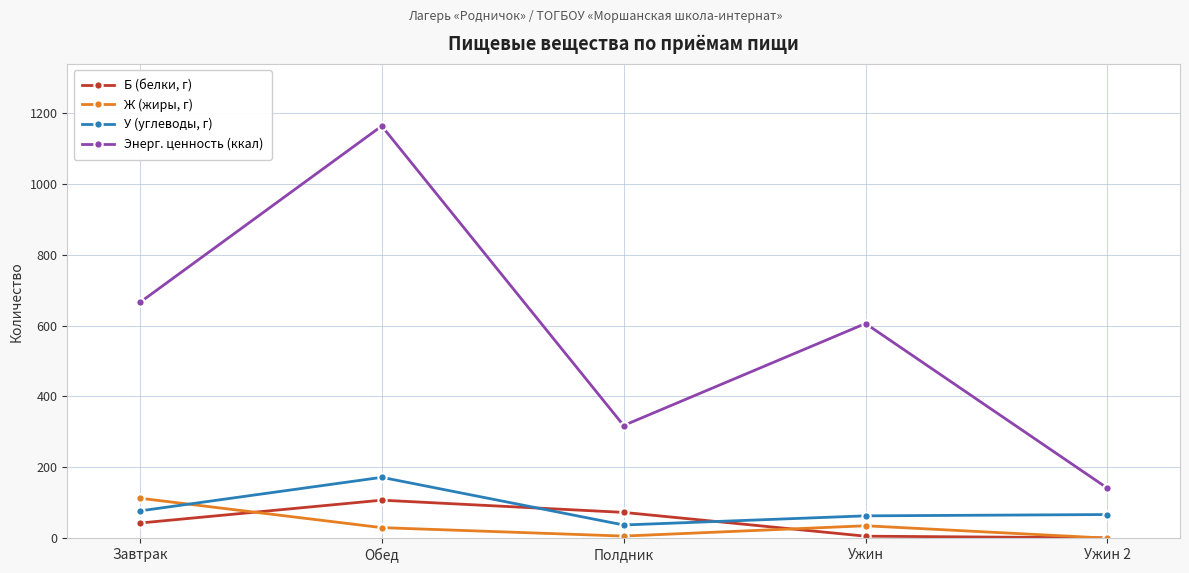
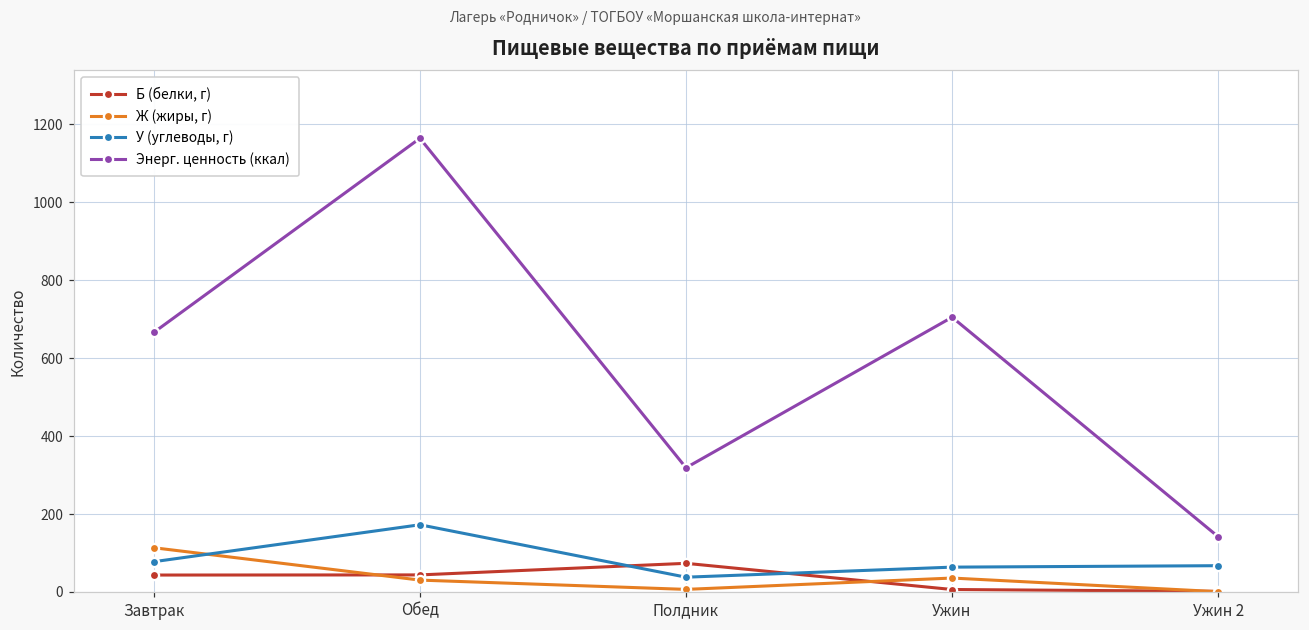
Б (белки, г), Обед: 110 -> 40
Энерг. ценность (ккал), Ужин: 610 -> 700
